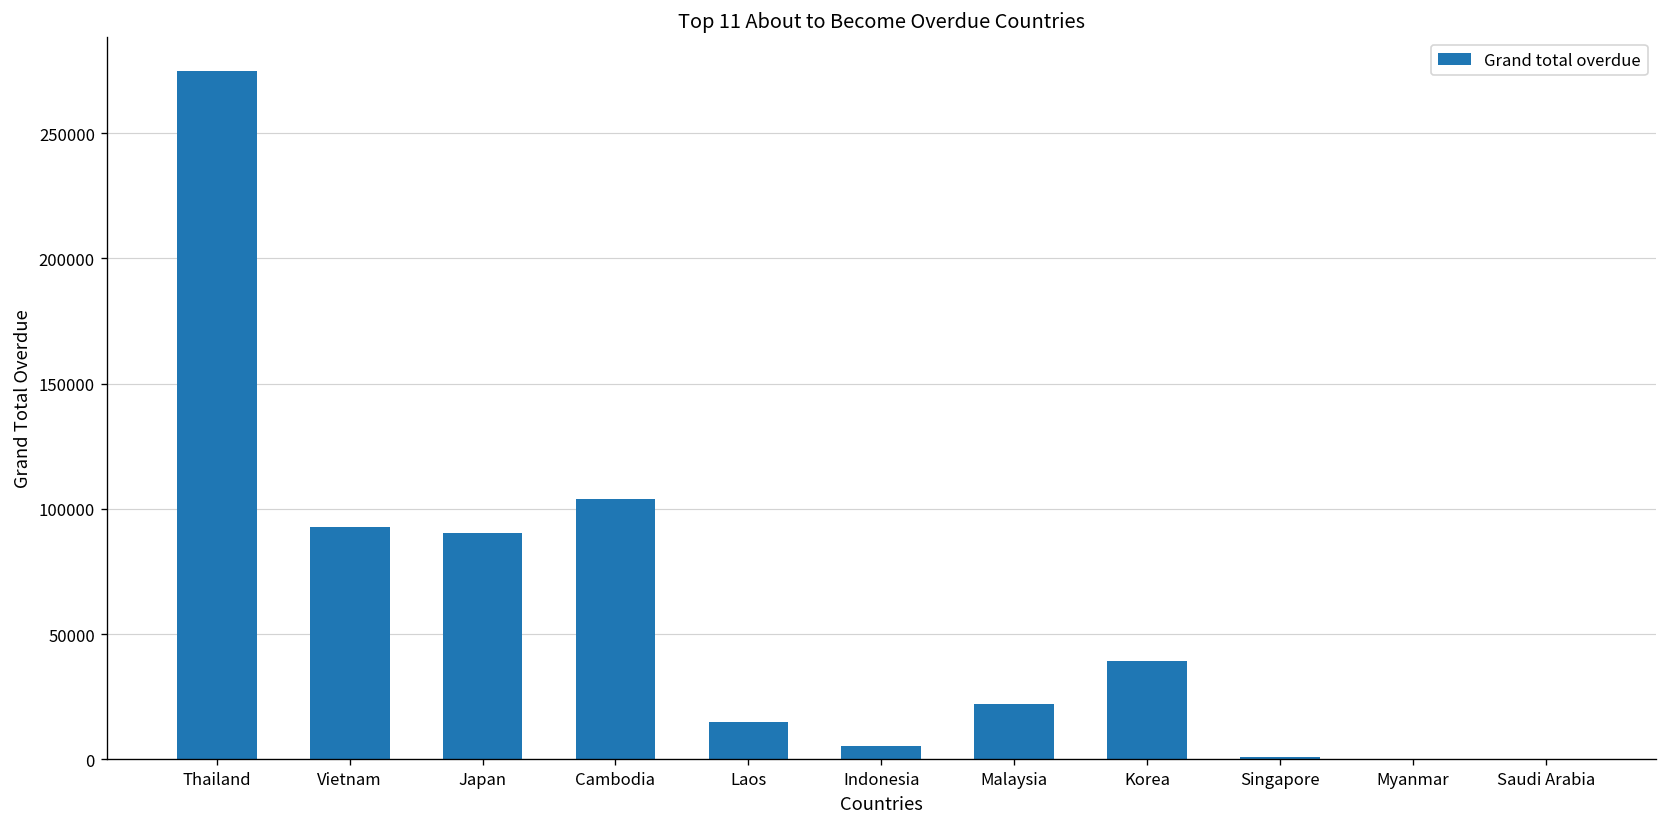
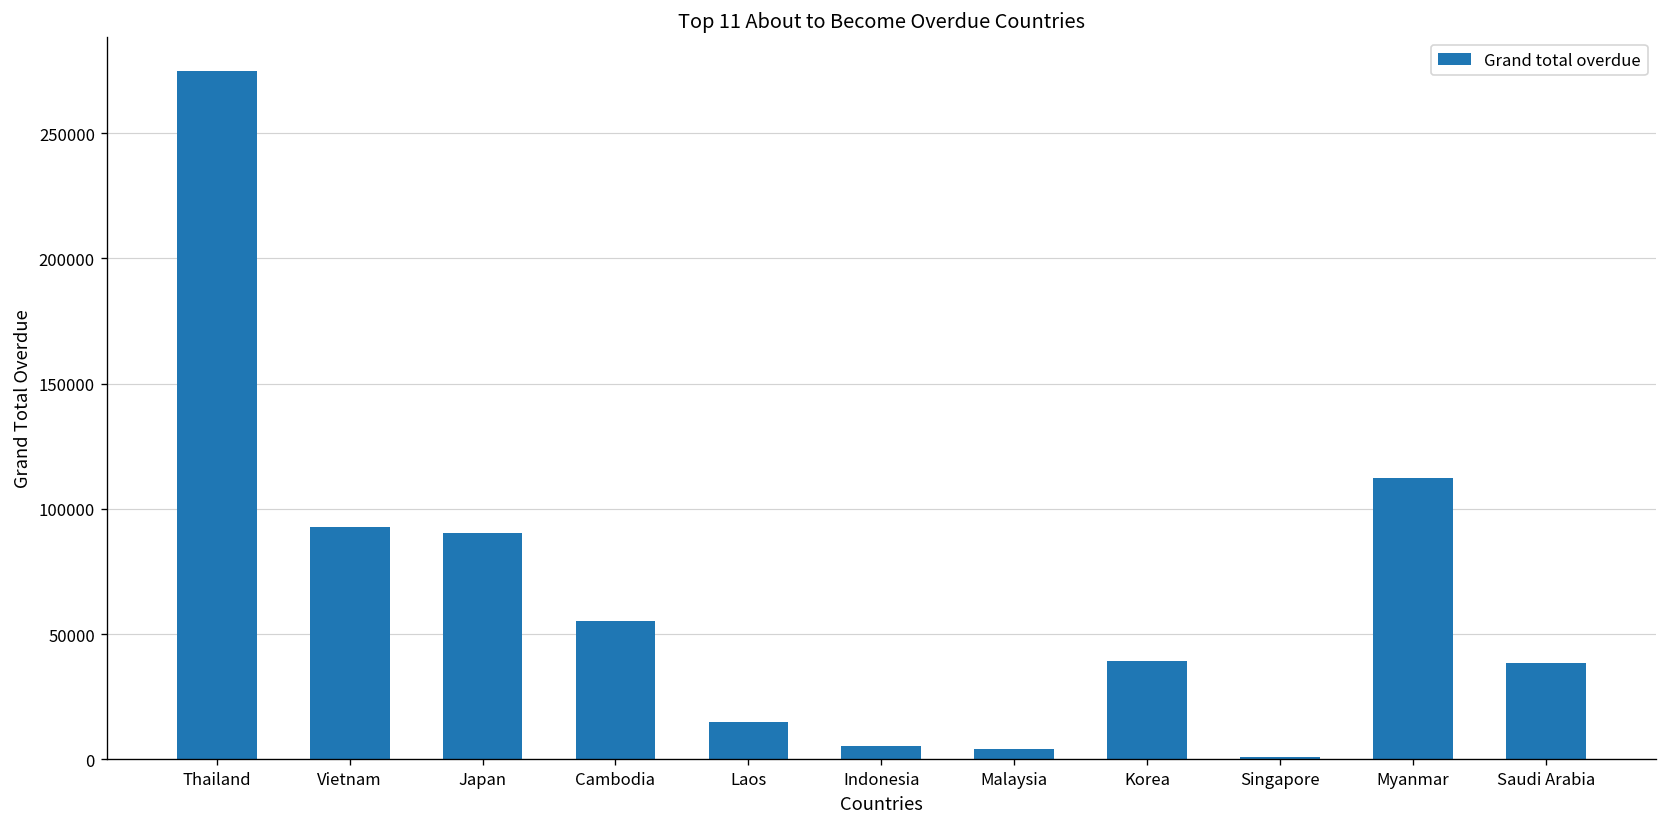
Cambodia: 104000 -> 55000
Malaysia: 22000 -> 4000
Myanmar: 0 -> 112000
Saudi Arabia: 0 -> 39000
